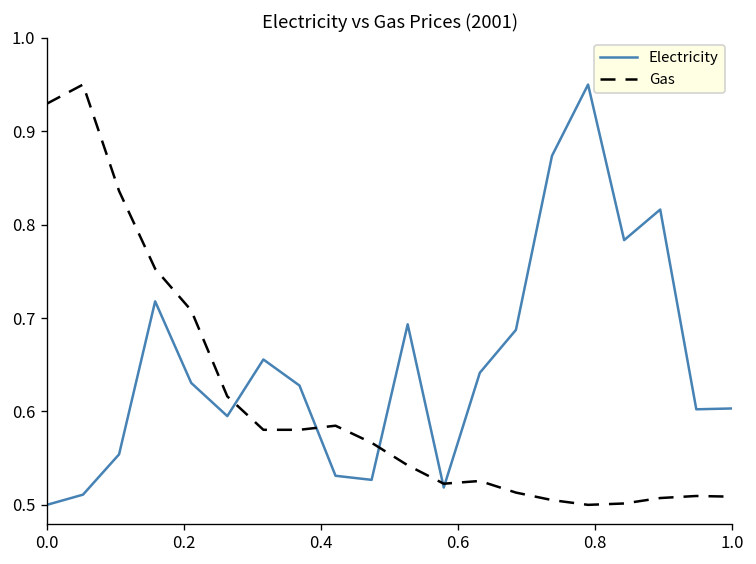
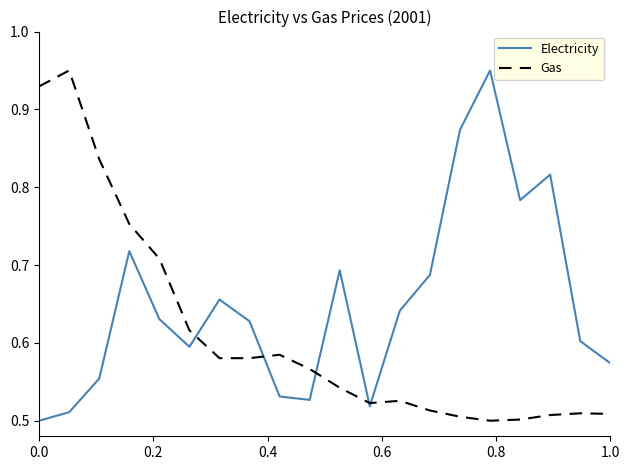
Electricity, 1.0: 0.60 -> 0.57
